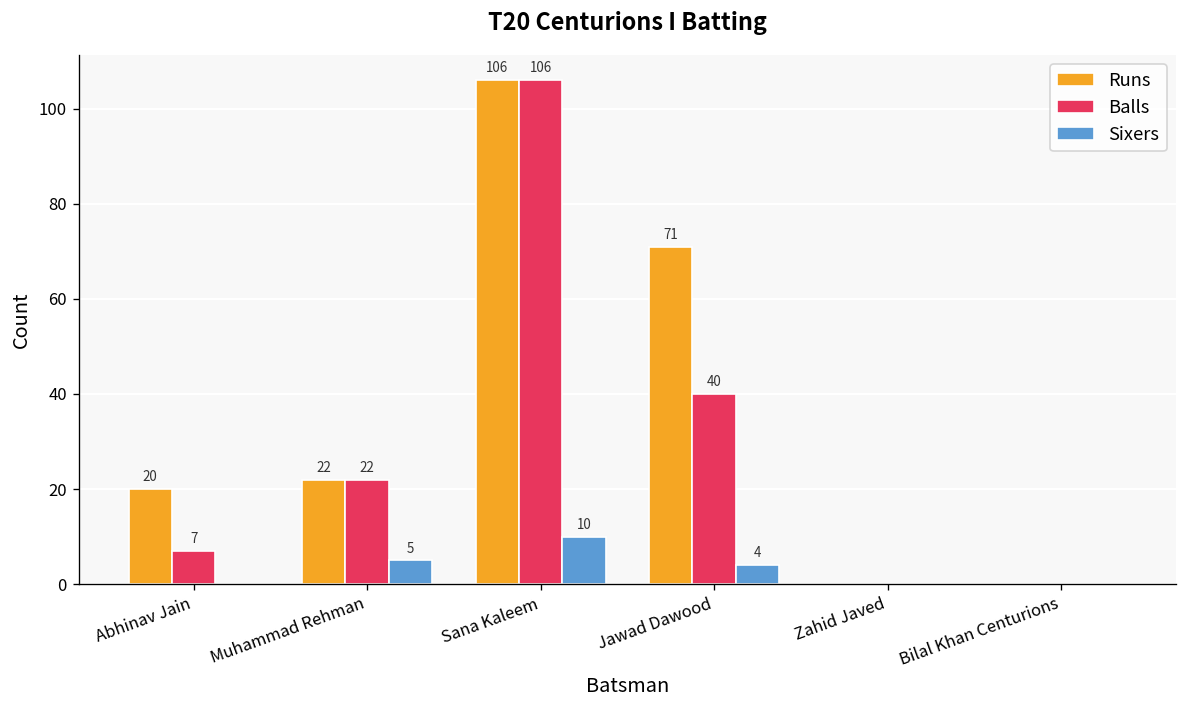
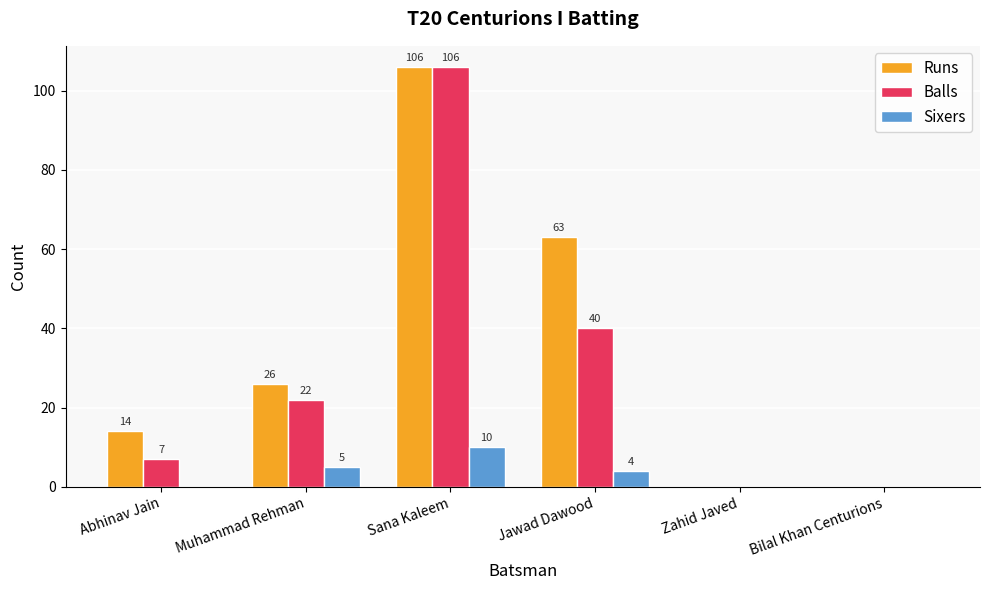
Runs, Abhinav Jain: 20 -> 14
Runs, Muhammad Rehman: 22 -> 26
Runs, Jawad Dawood: 71 -> 63
